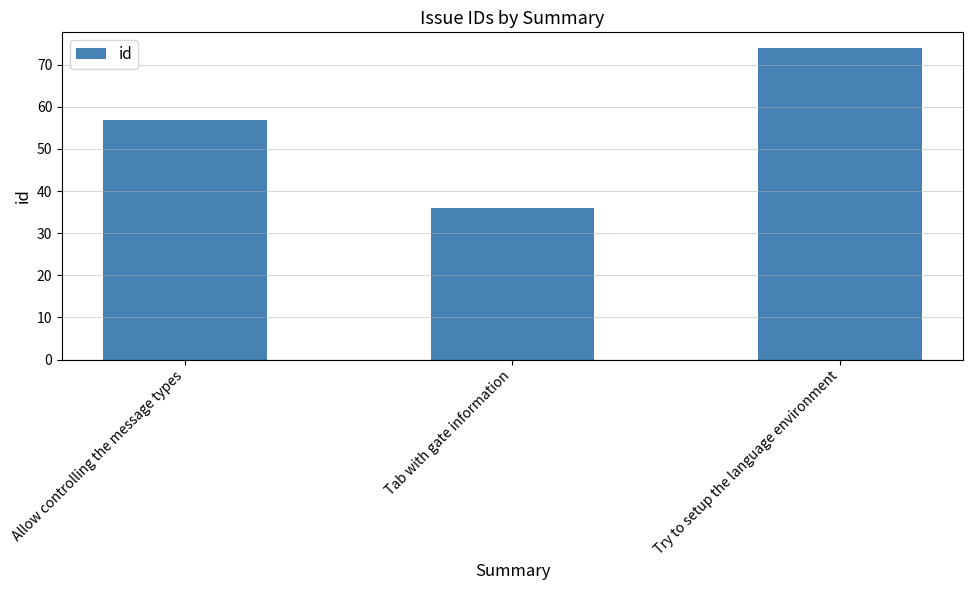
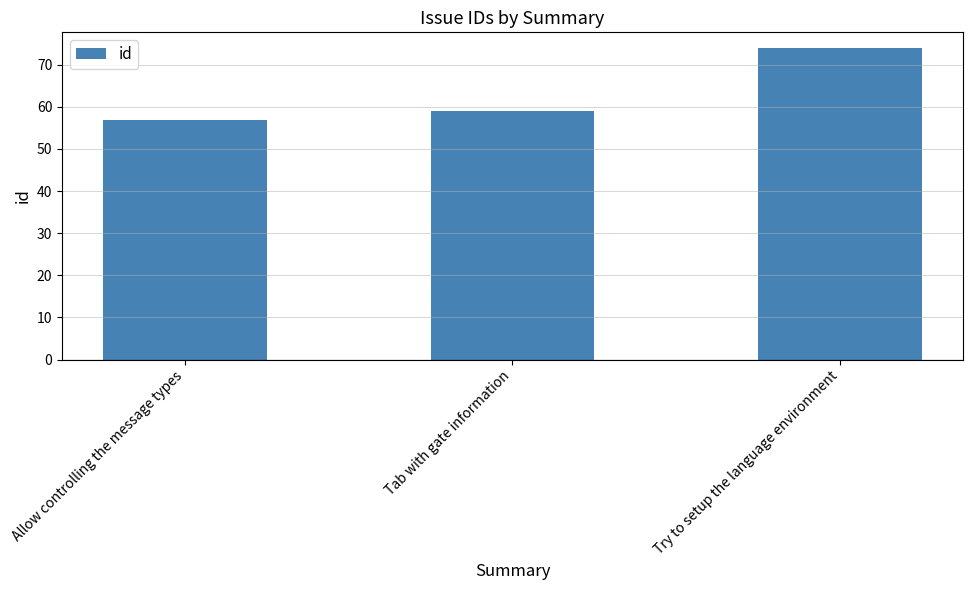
Tab with gate information: 36 -> 59
